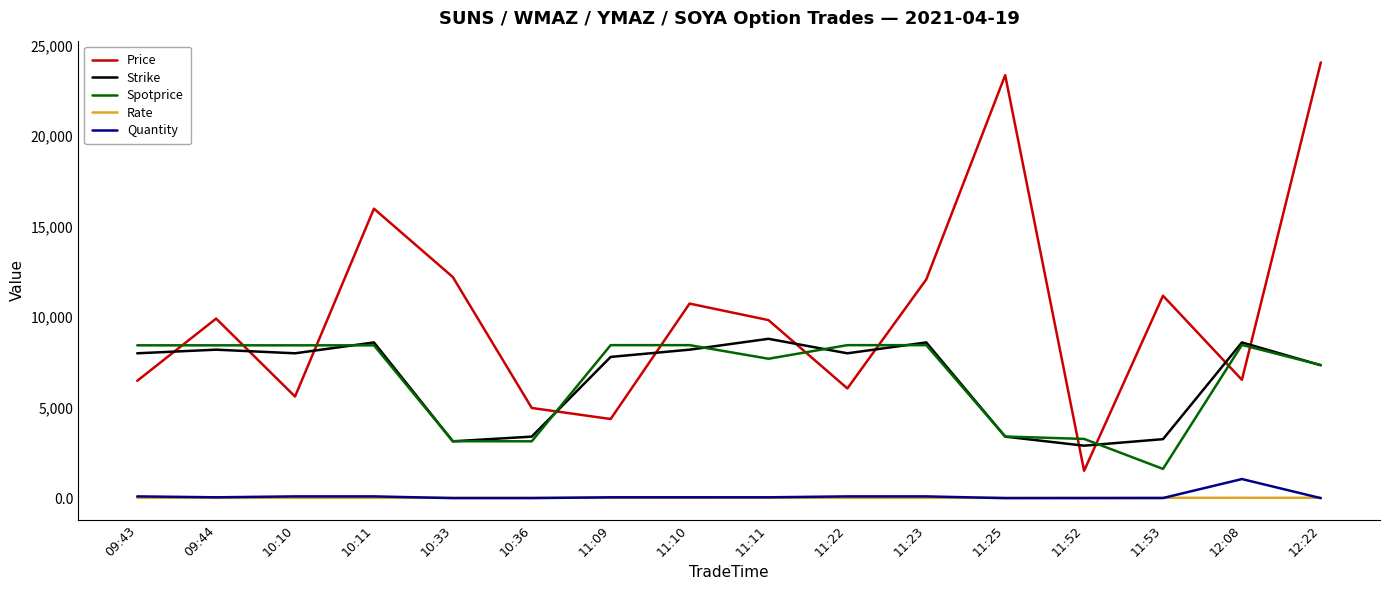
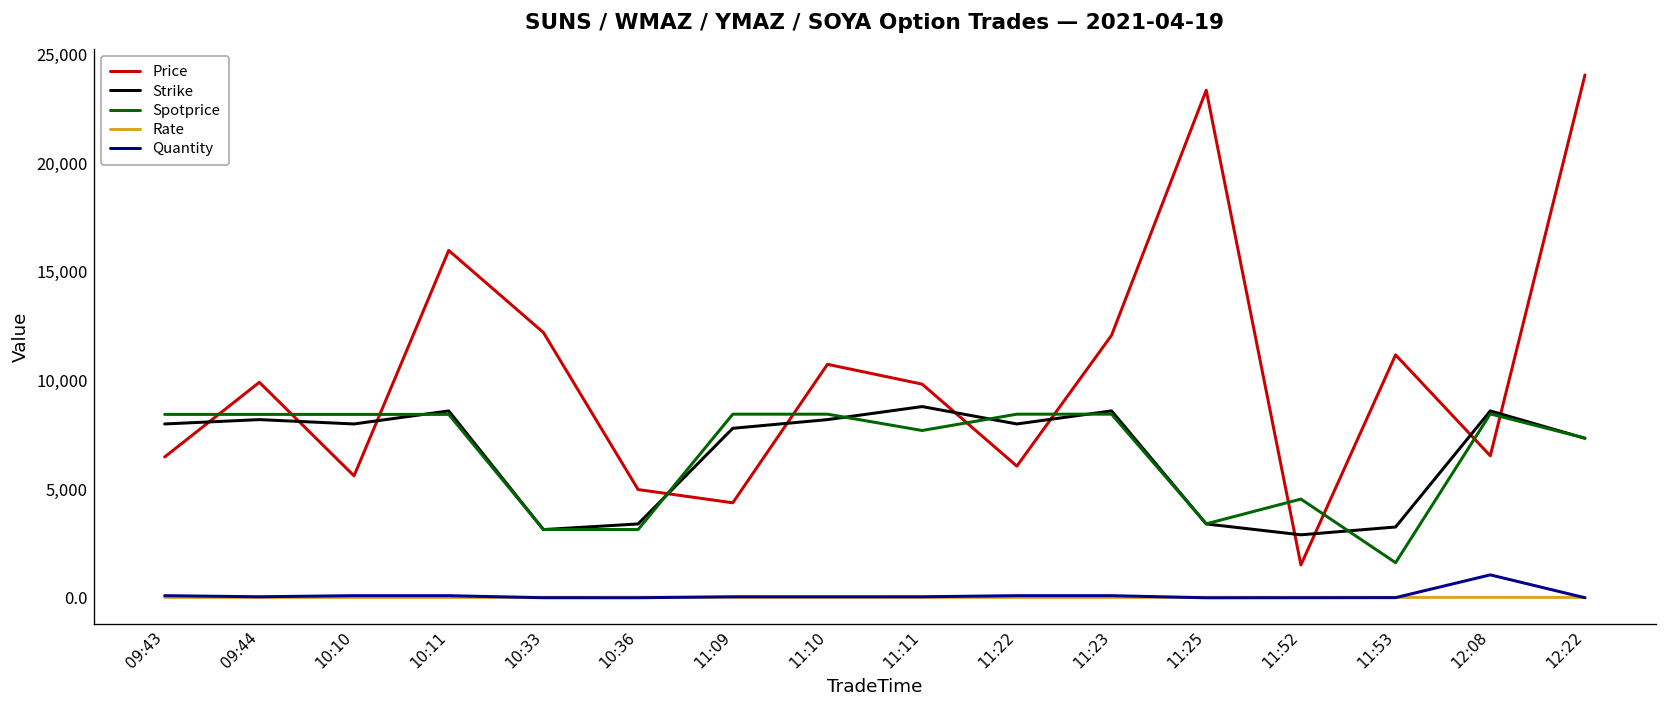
Spotprice, 11:52: 3,300 -> 4,500
